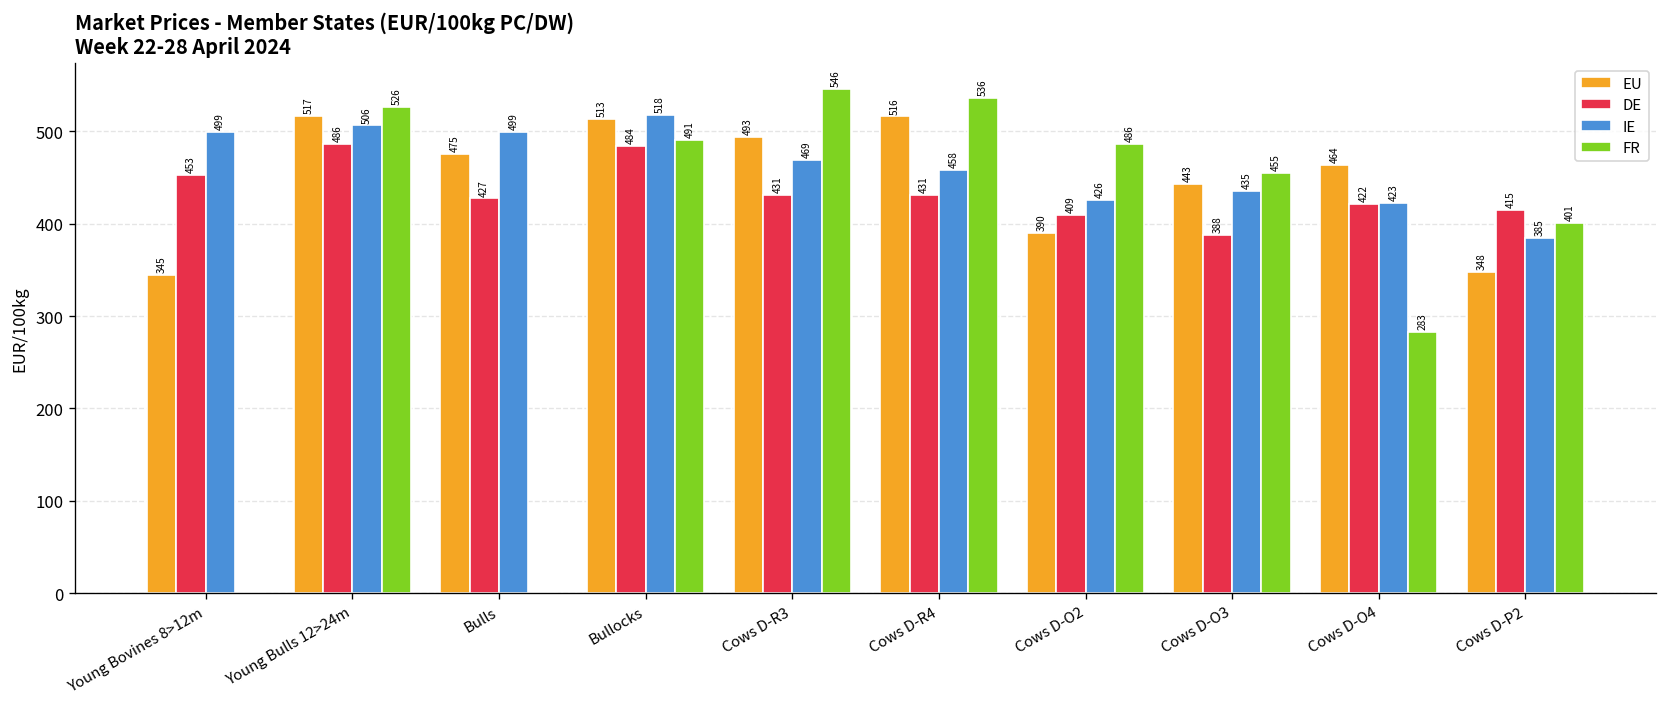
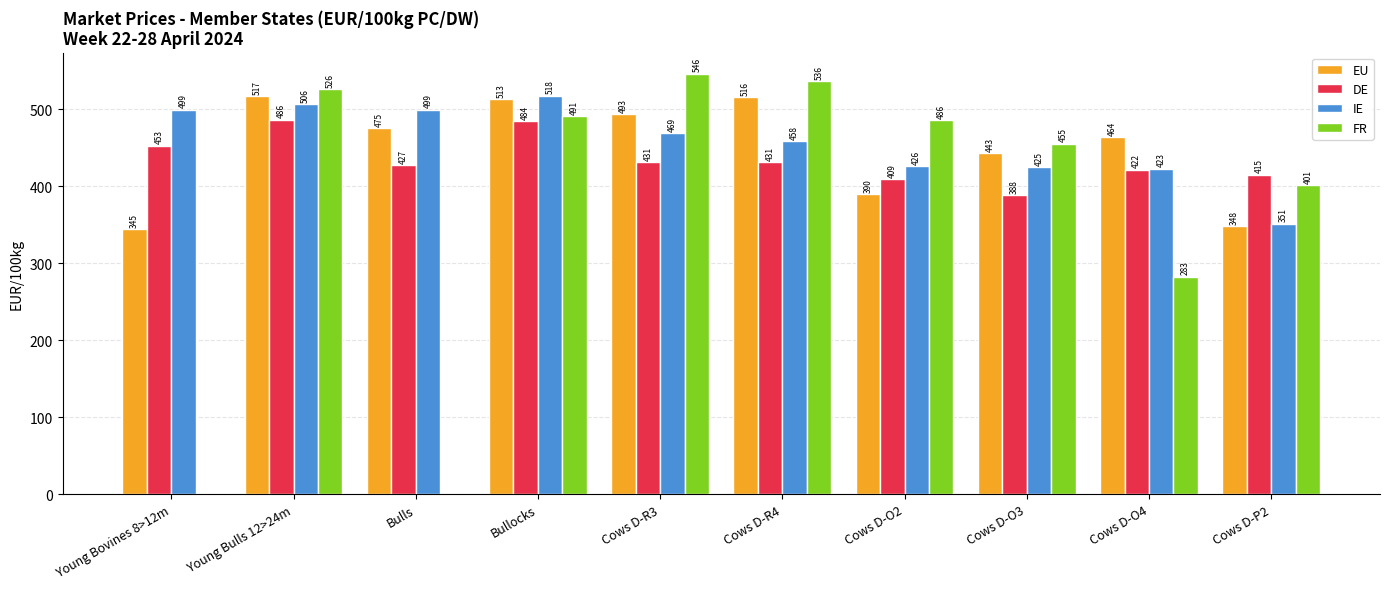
IE, Cows D-O3: 435 -> 425
IE, Cows D-P2: 385 -> 351
